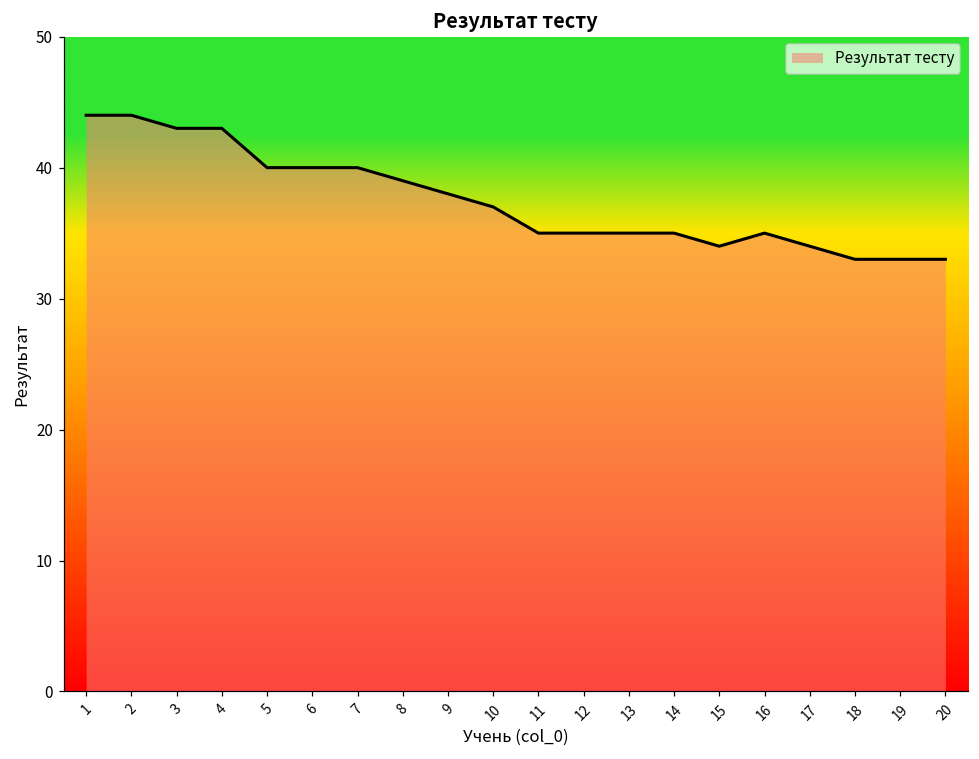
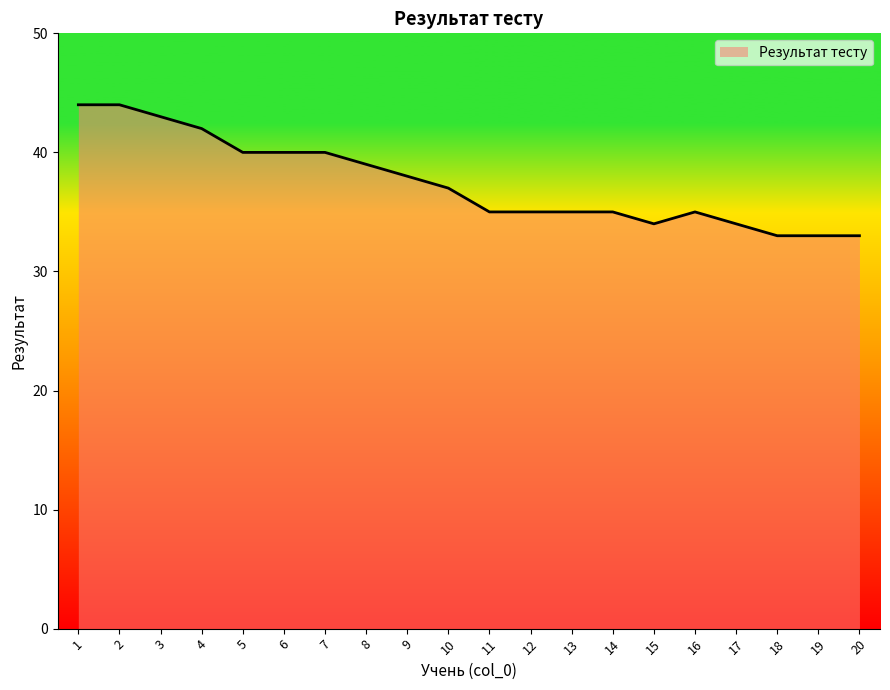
4: 43 -> 42
